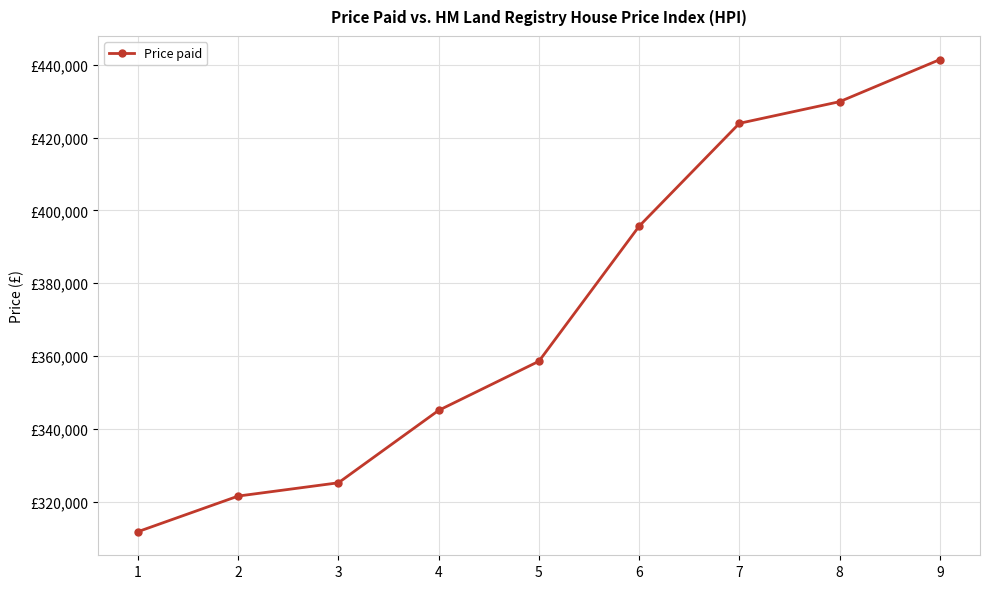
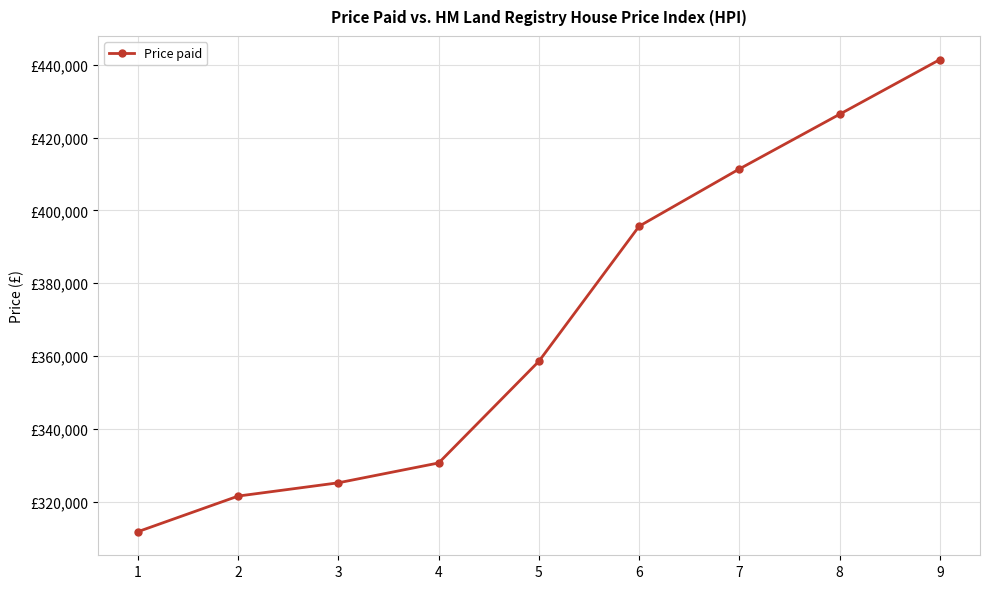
4: £345,000 -> £331,000
7: £424,000 -> £411,000
8: £430,000 -> £426,000
